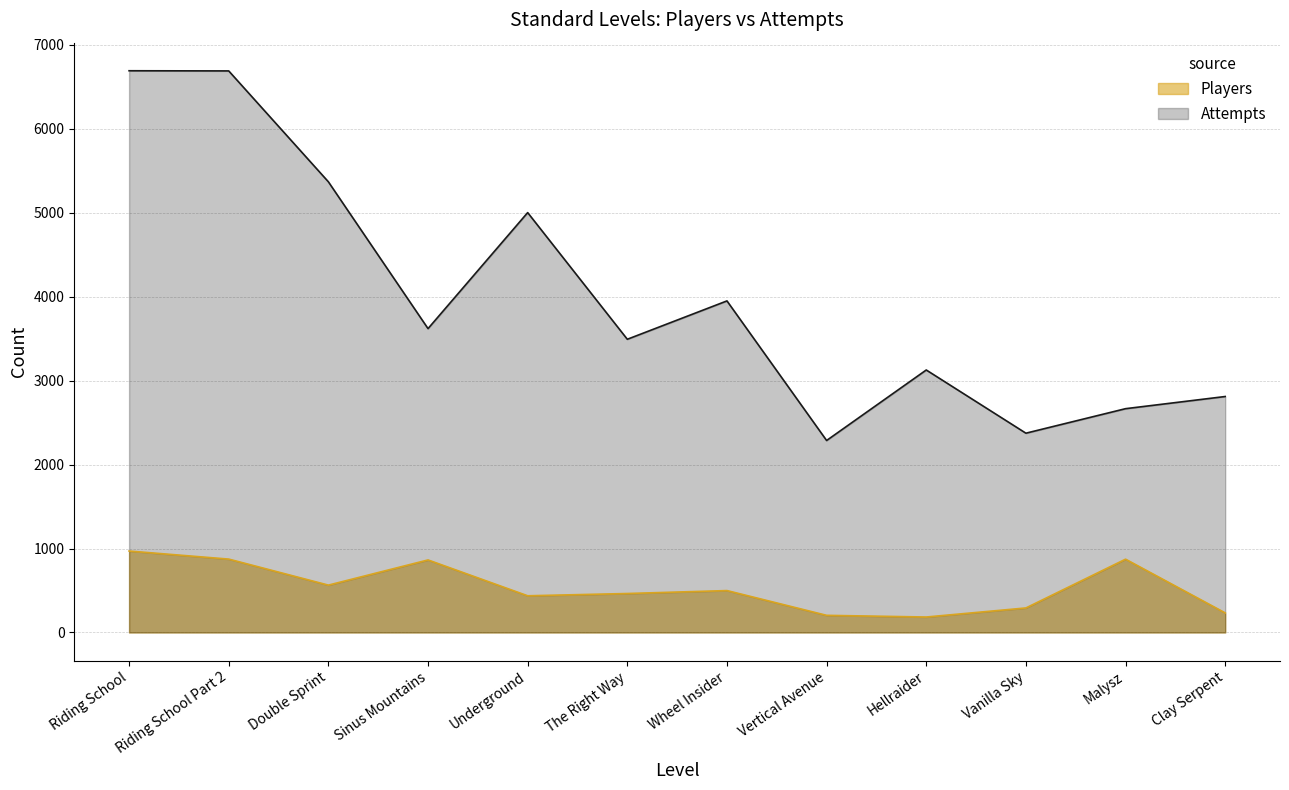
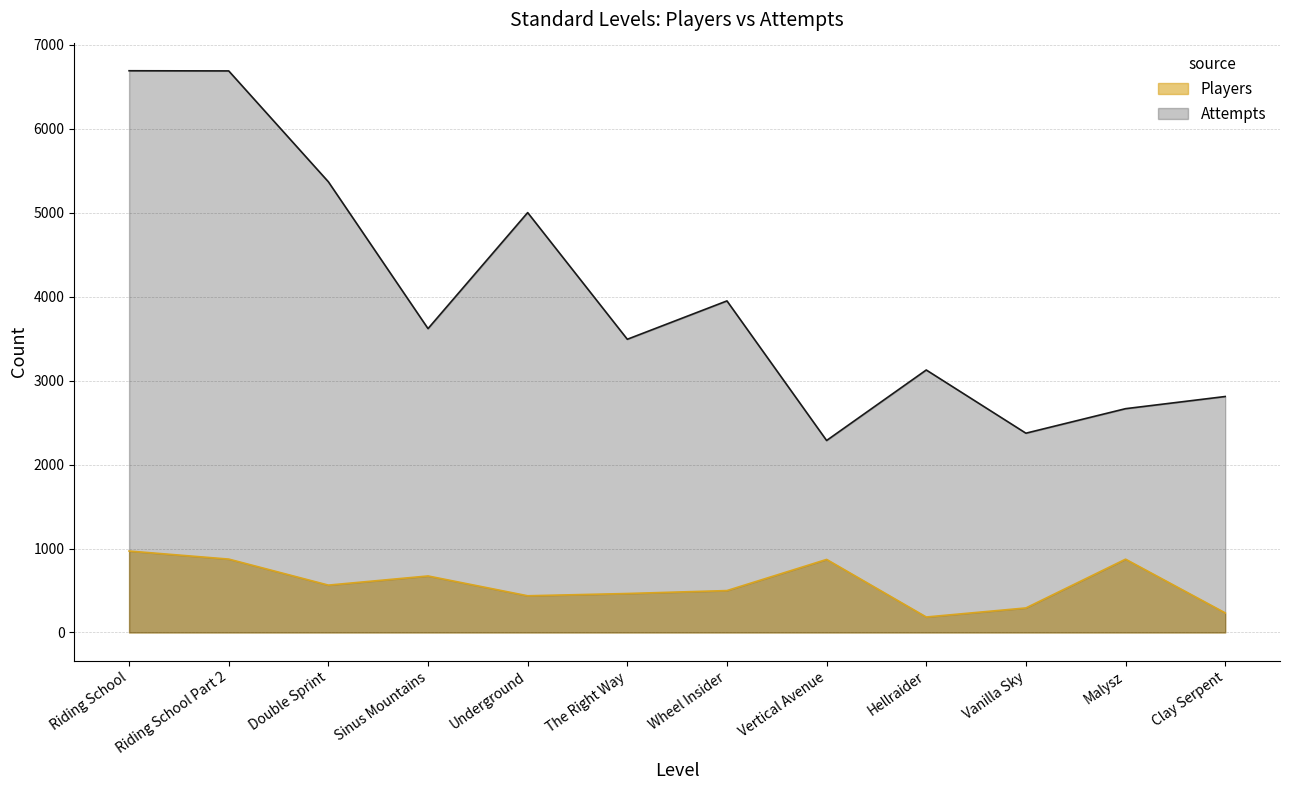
Players, Sinus Mountains: 900 -> 700
Players, Vertical Avenue: 200 -> 900
